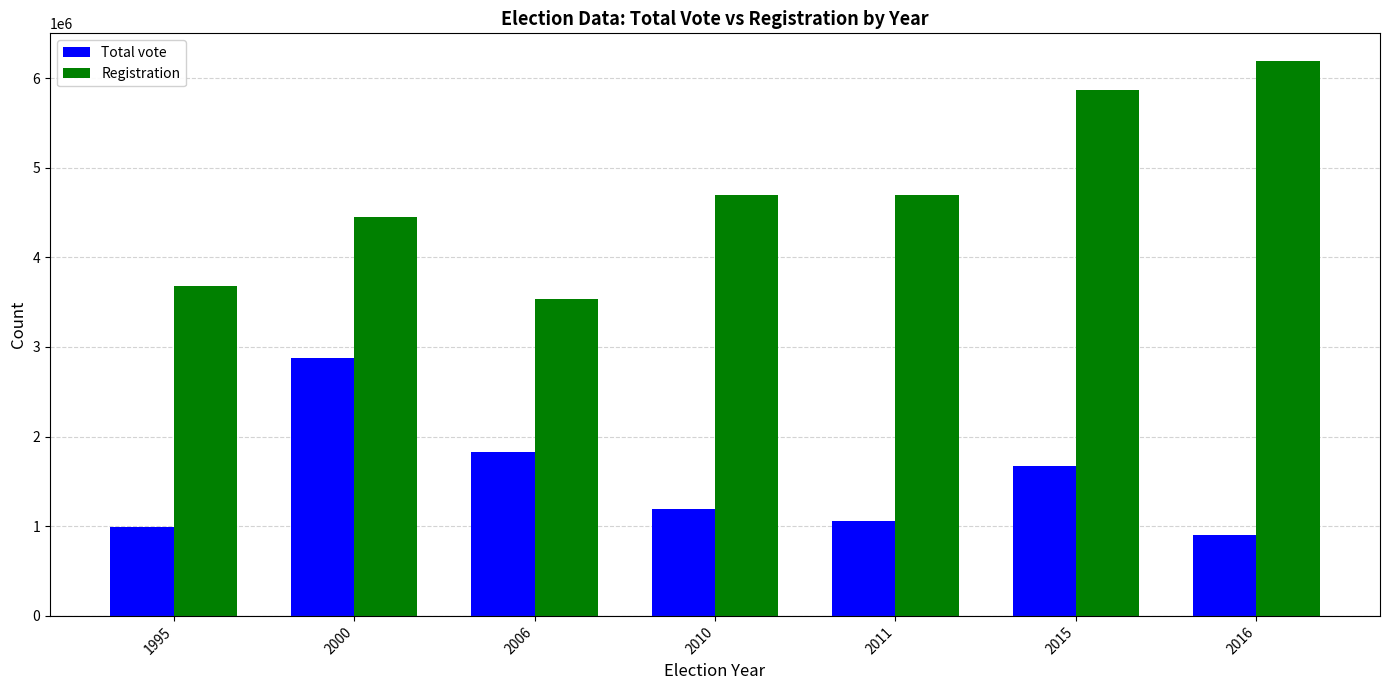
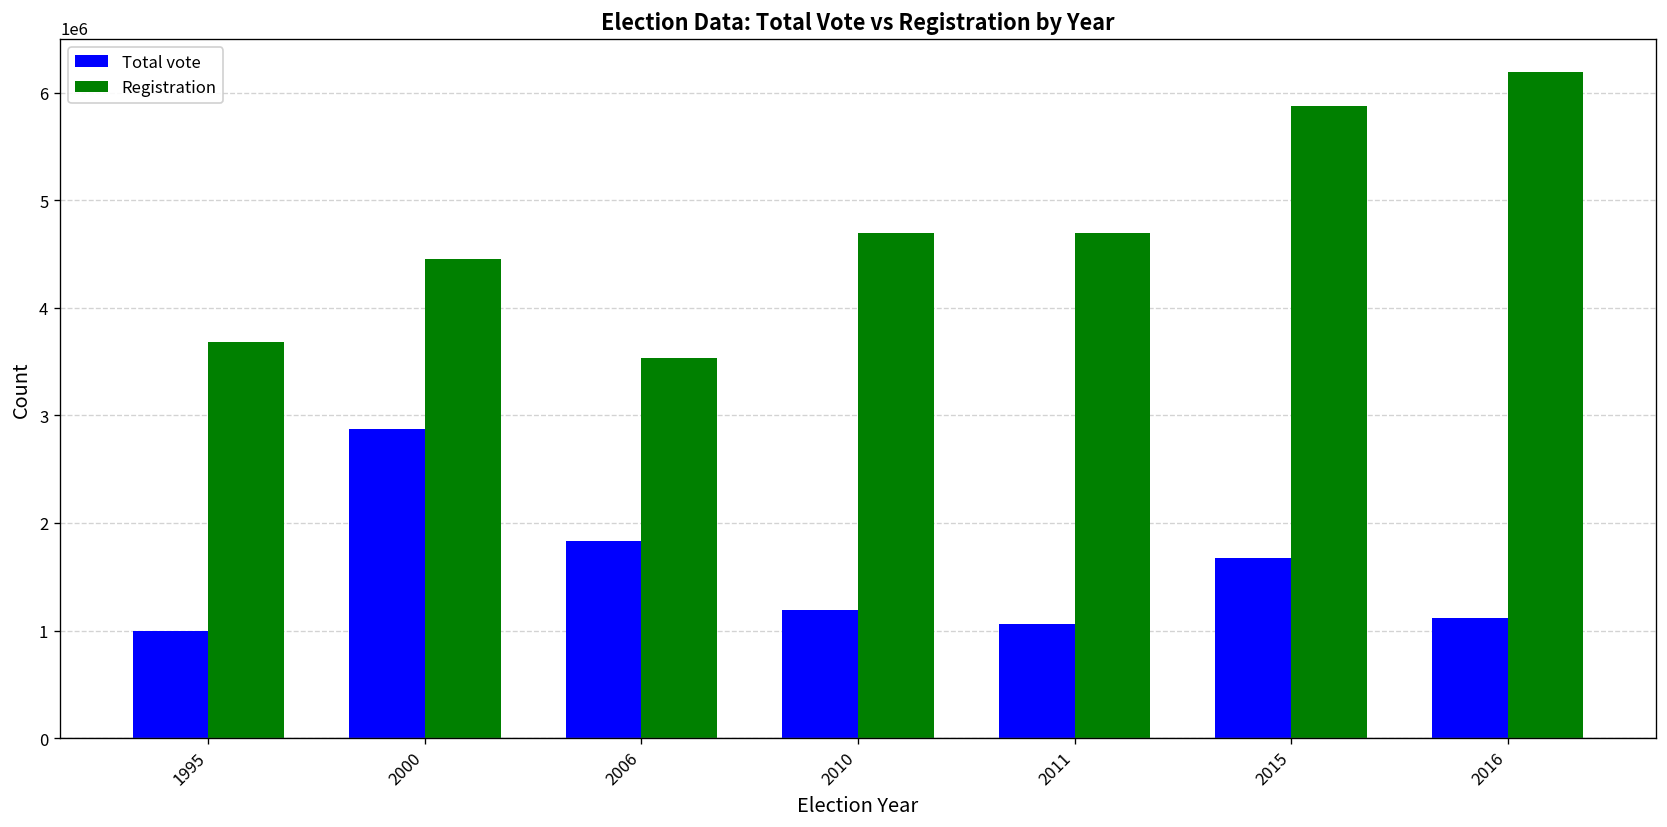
Total vote, 2016: 900000 -> 1100000
